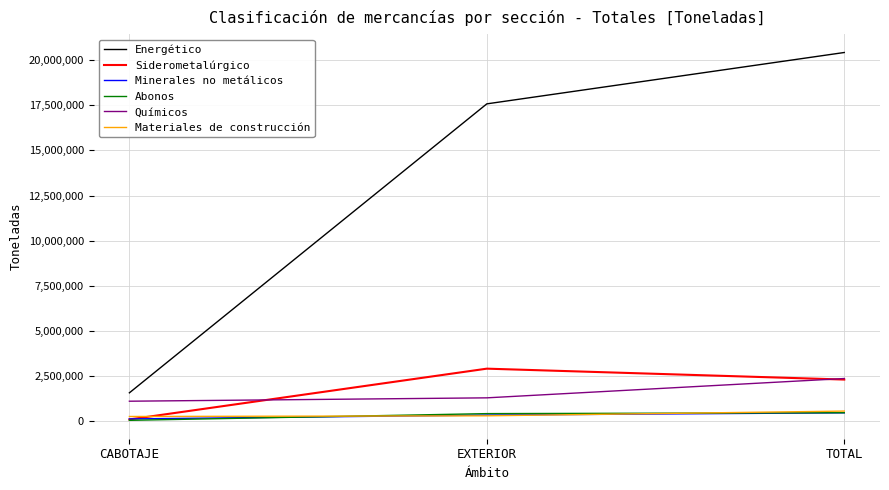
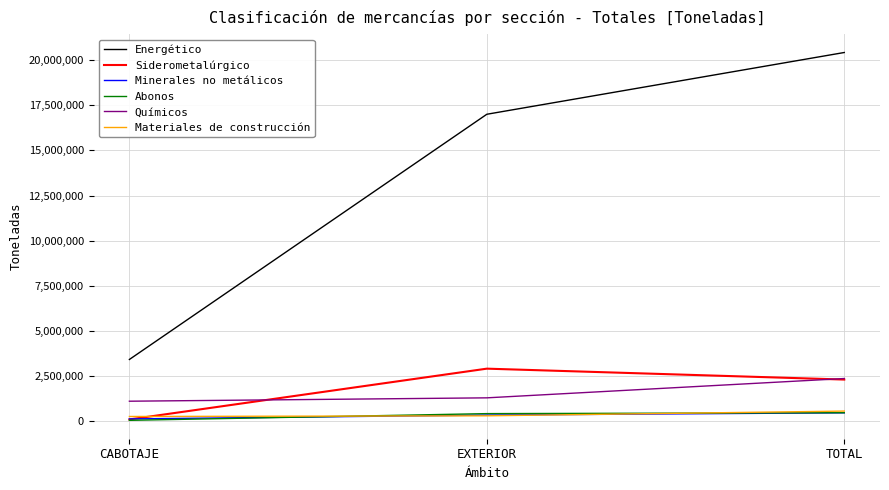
Energético, CABOTAJE: 1,600,000 -> 3,400,000
Energético, EXTERIOR: 17,600,000 -> 17,000,000
